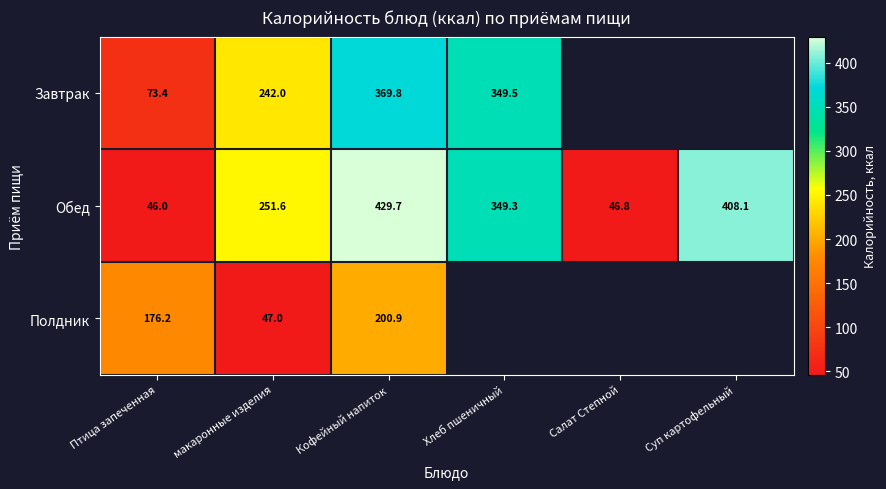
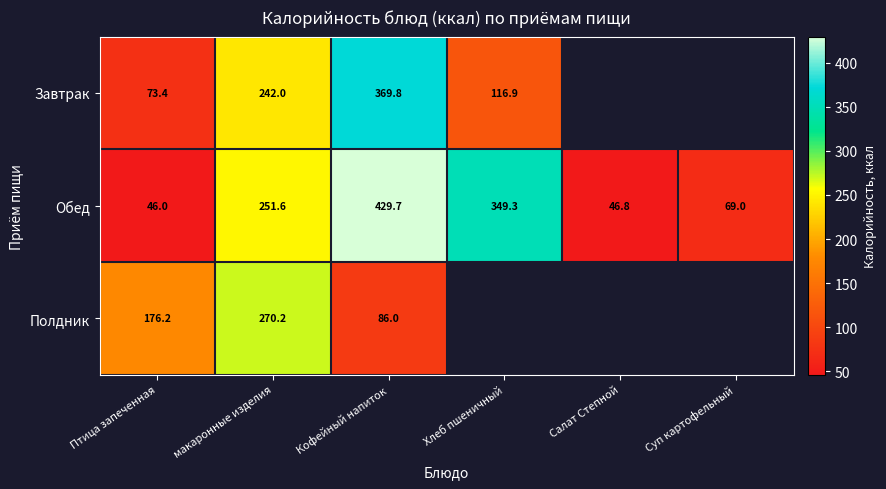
Завтрак, Хлеб пшеничный: 349.5 -> 116.9
Обед, Суп картофельный: 408.1 -> 69.0
Полдник, макаронные изделия: 47.0 -> 270.2
Полдник, Кофейный напиток: 200.9 -> 86.0
